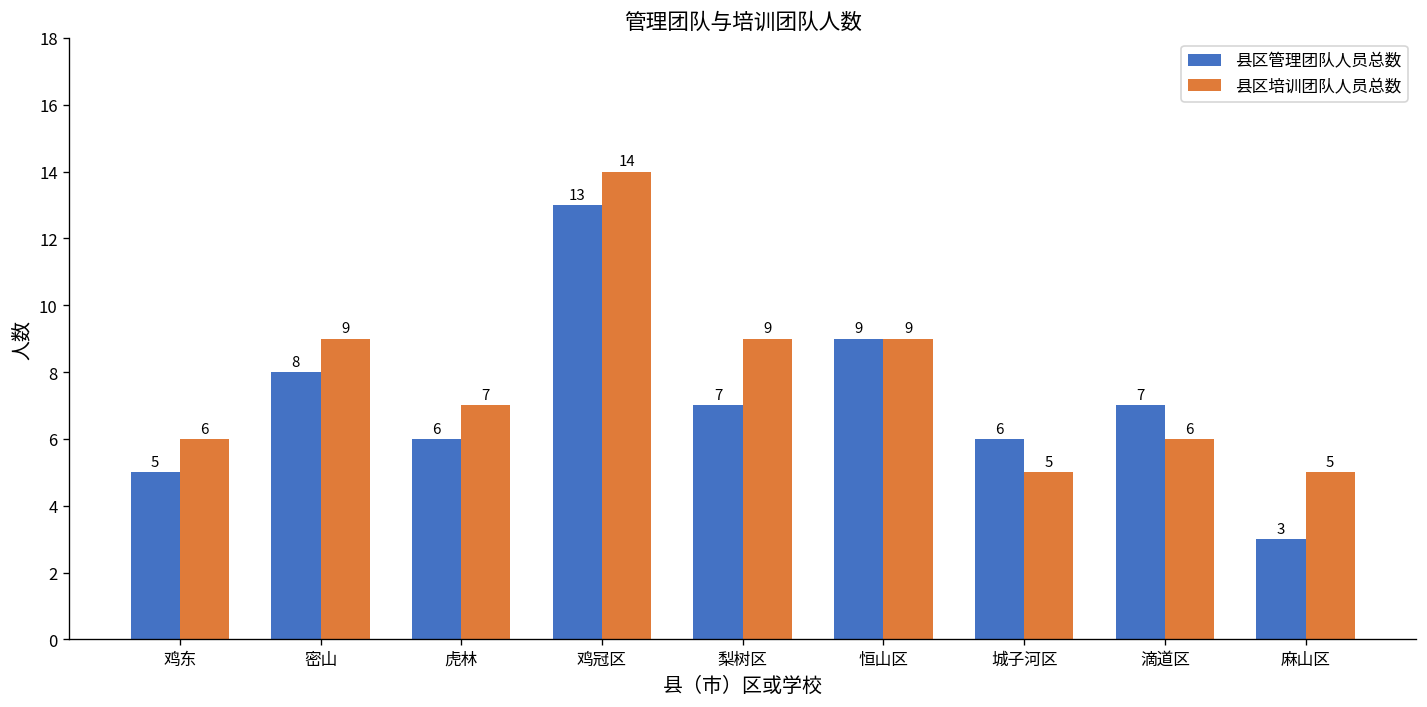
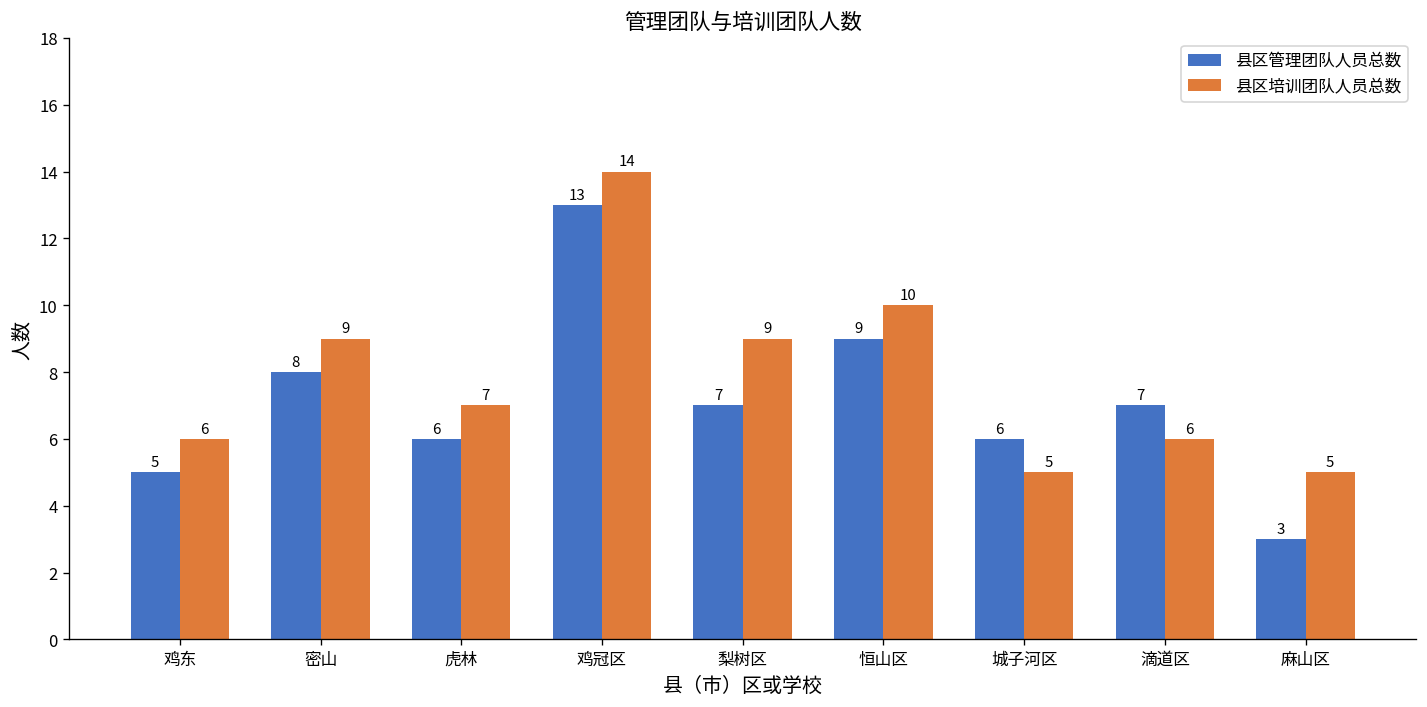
县区培训团队人员总数, 恒山区: 9 -> 10
